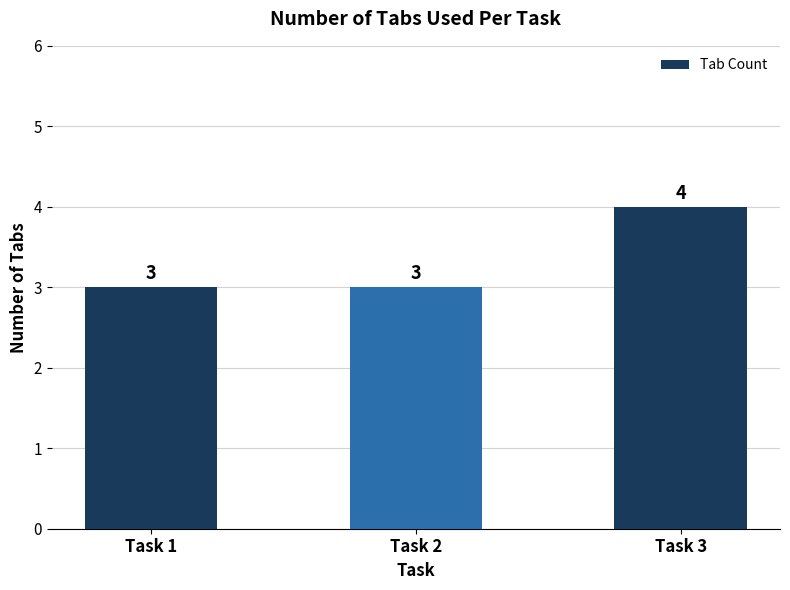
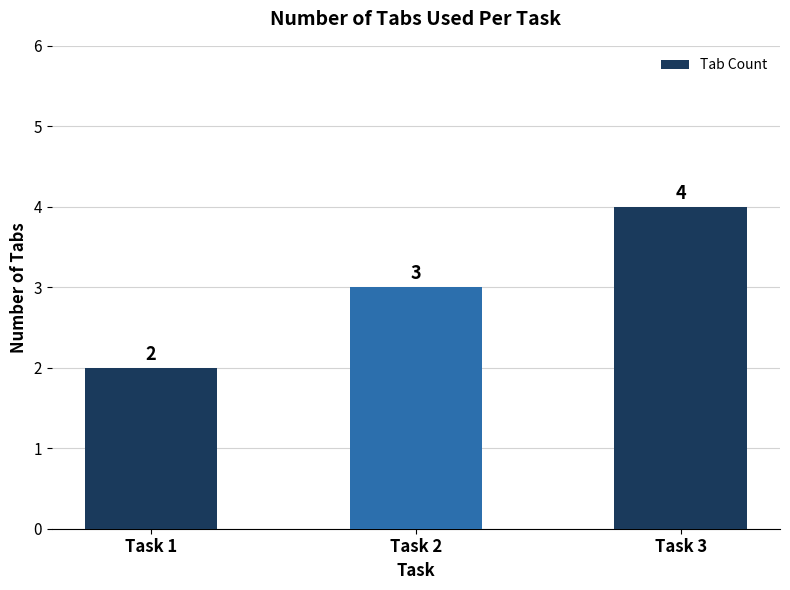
Task 1: 3 -> 2
